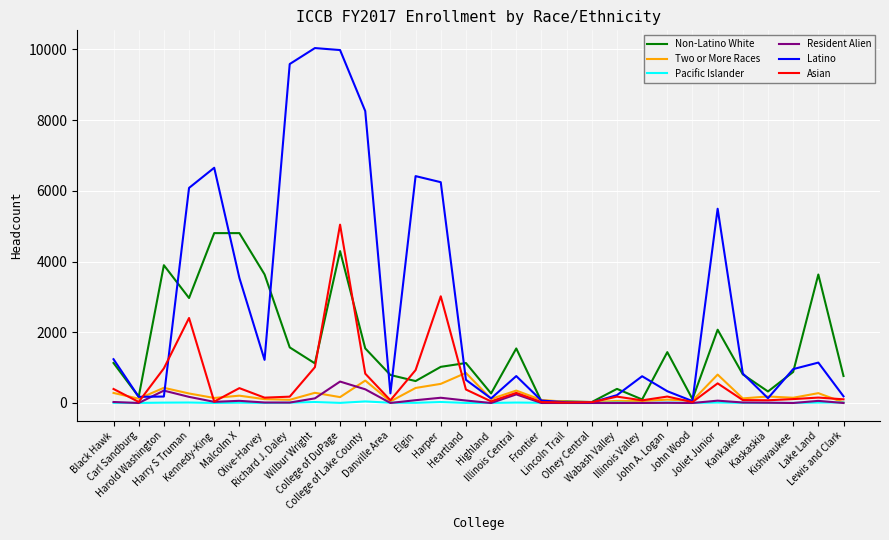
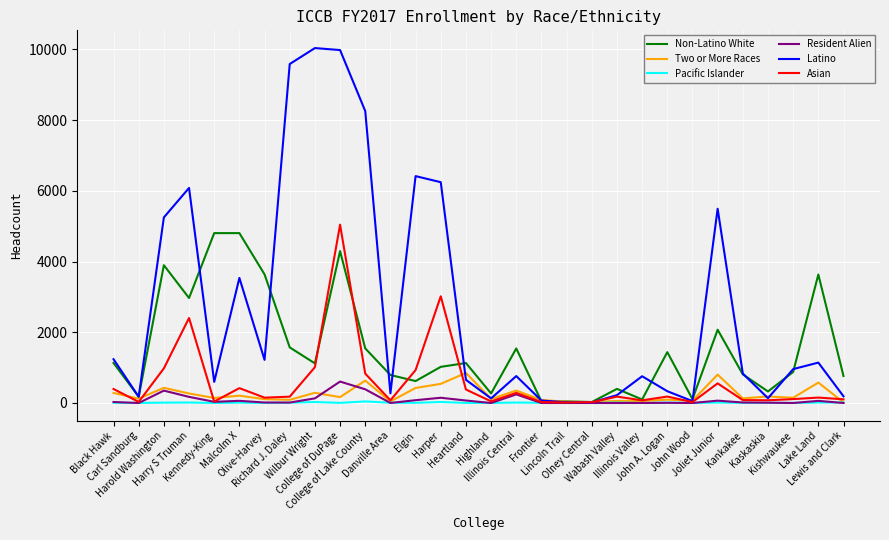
Latino, Harold Washington: 200 -> 5200
Latino, Kennedy-King: 6700 -> 600
Two or More Races, Lake Land: 300 -> 600
